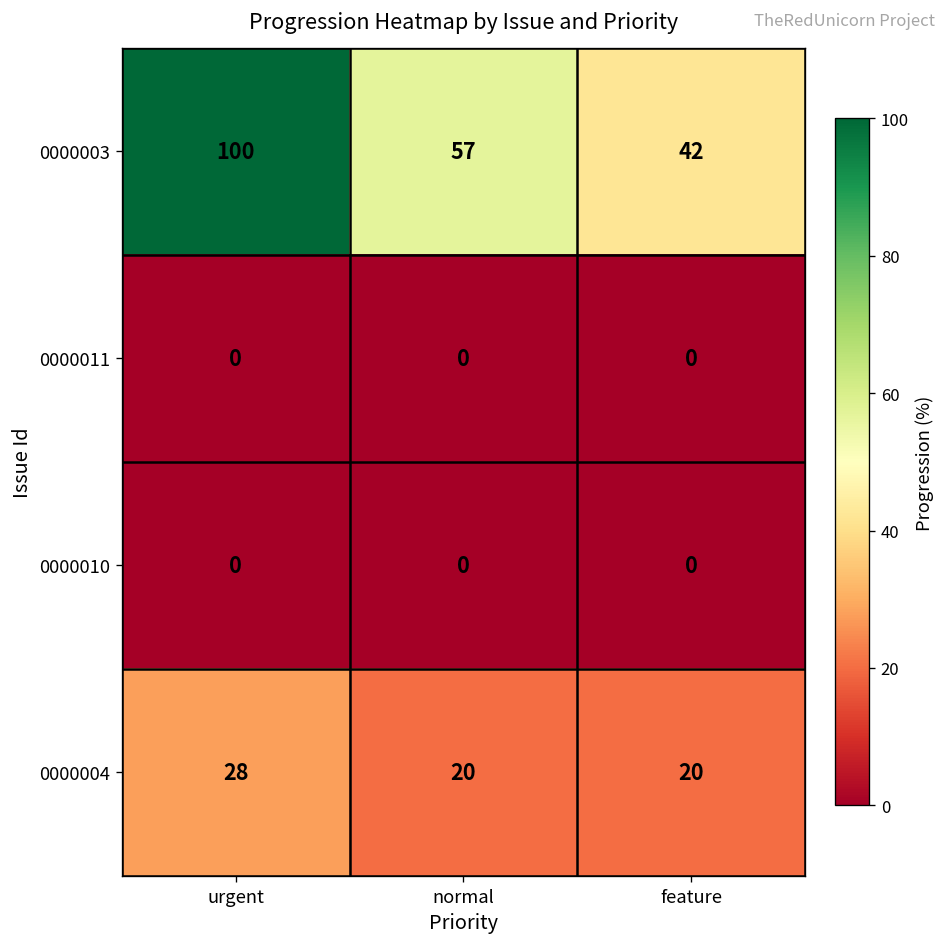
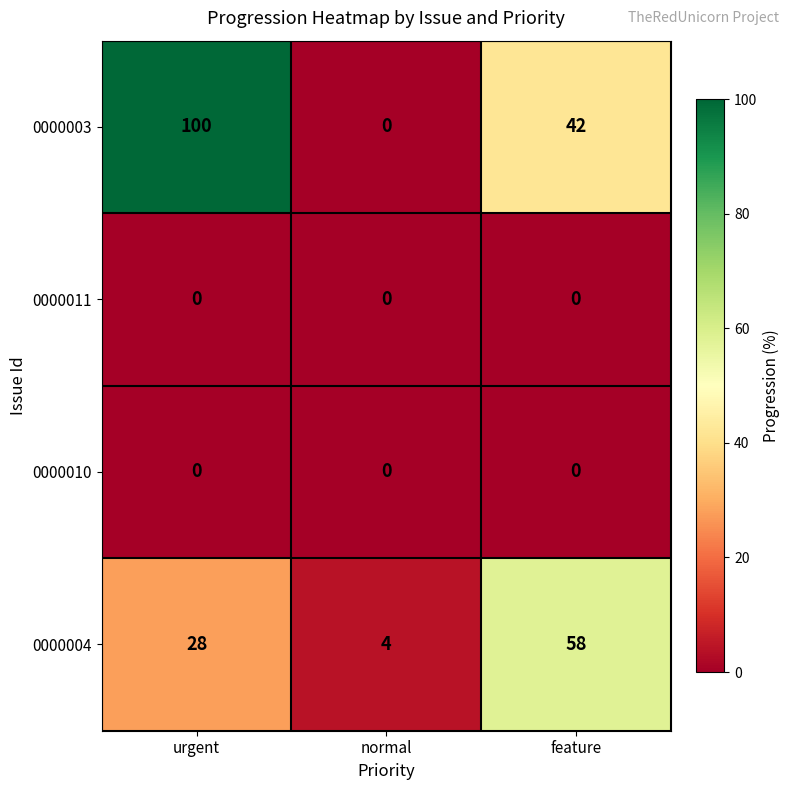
0000003, normal: 57 -> 0
0000004, normal: 20 -> 4
0000004, feature: 20 -> 58
